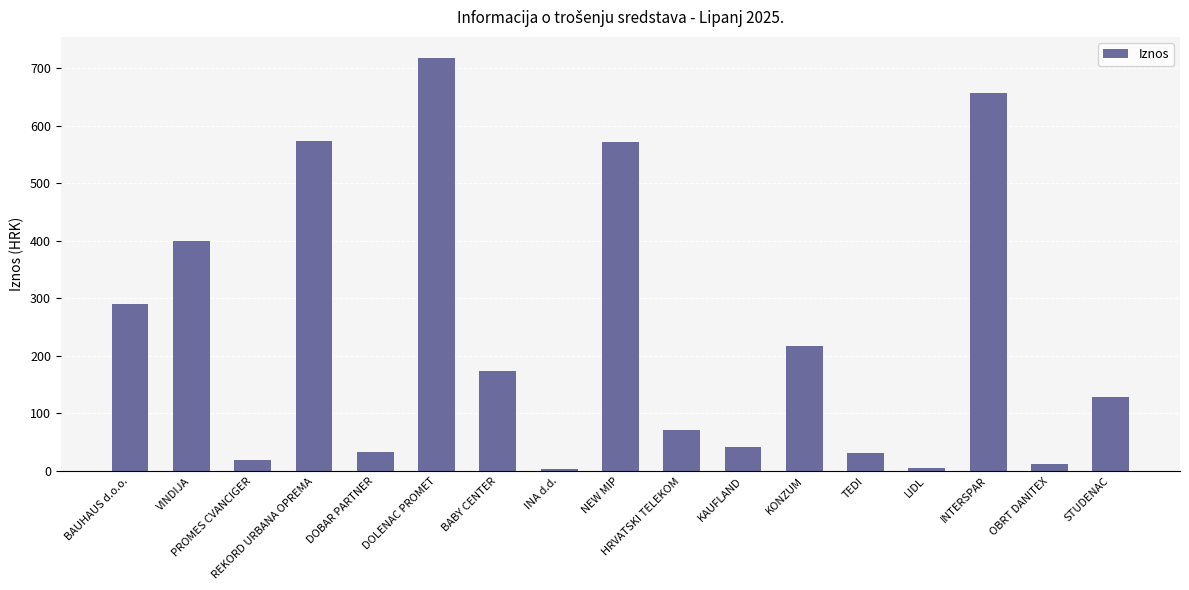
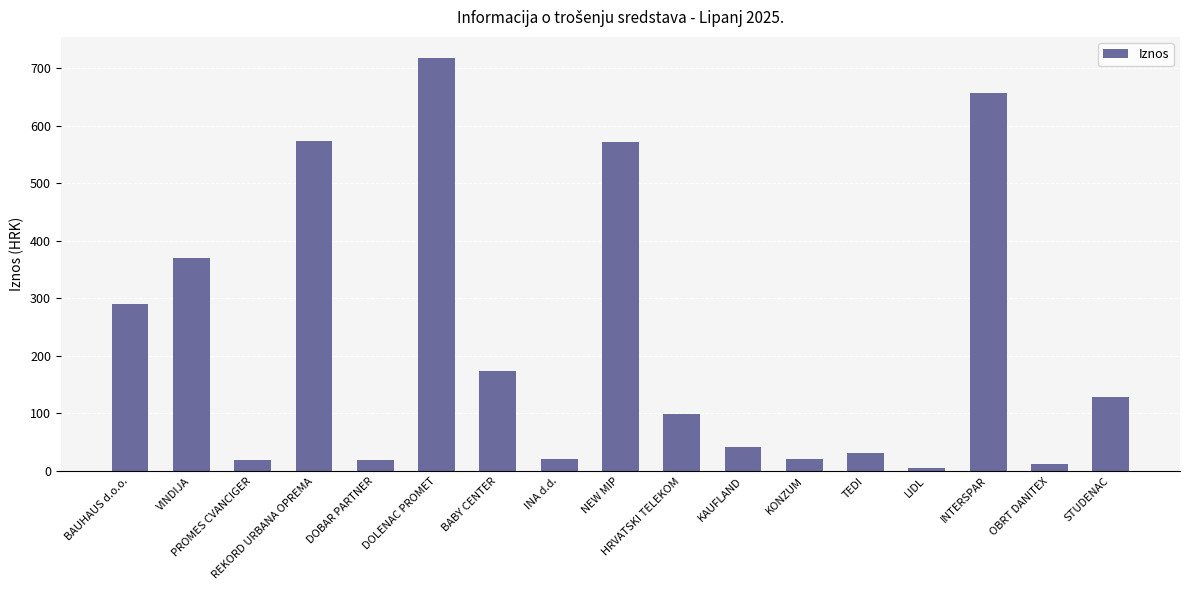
VINDIJA: 400 -> 370
DOBAR PARTNER: 30 -> 20
INA d.d.: 0 -> 20
HRVATSKI TELEKOM: 70 -> 100
KONZUM: 220 -> 20
